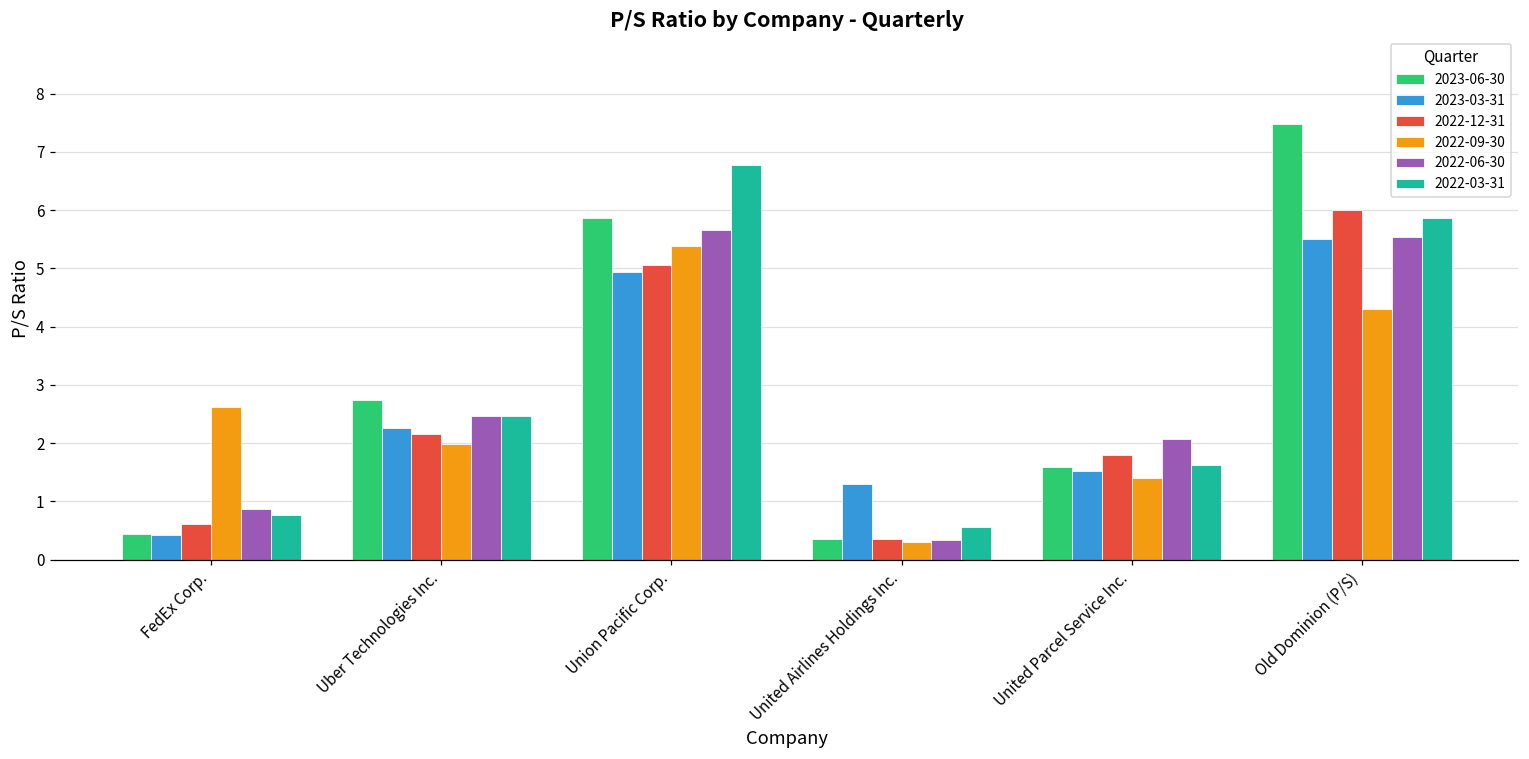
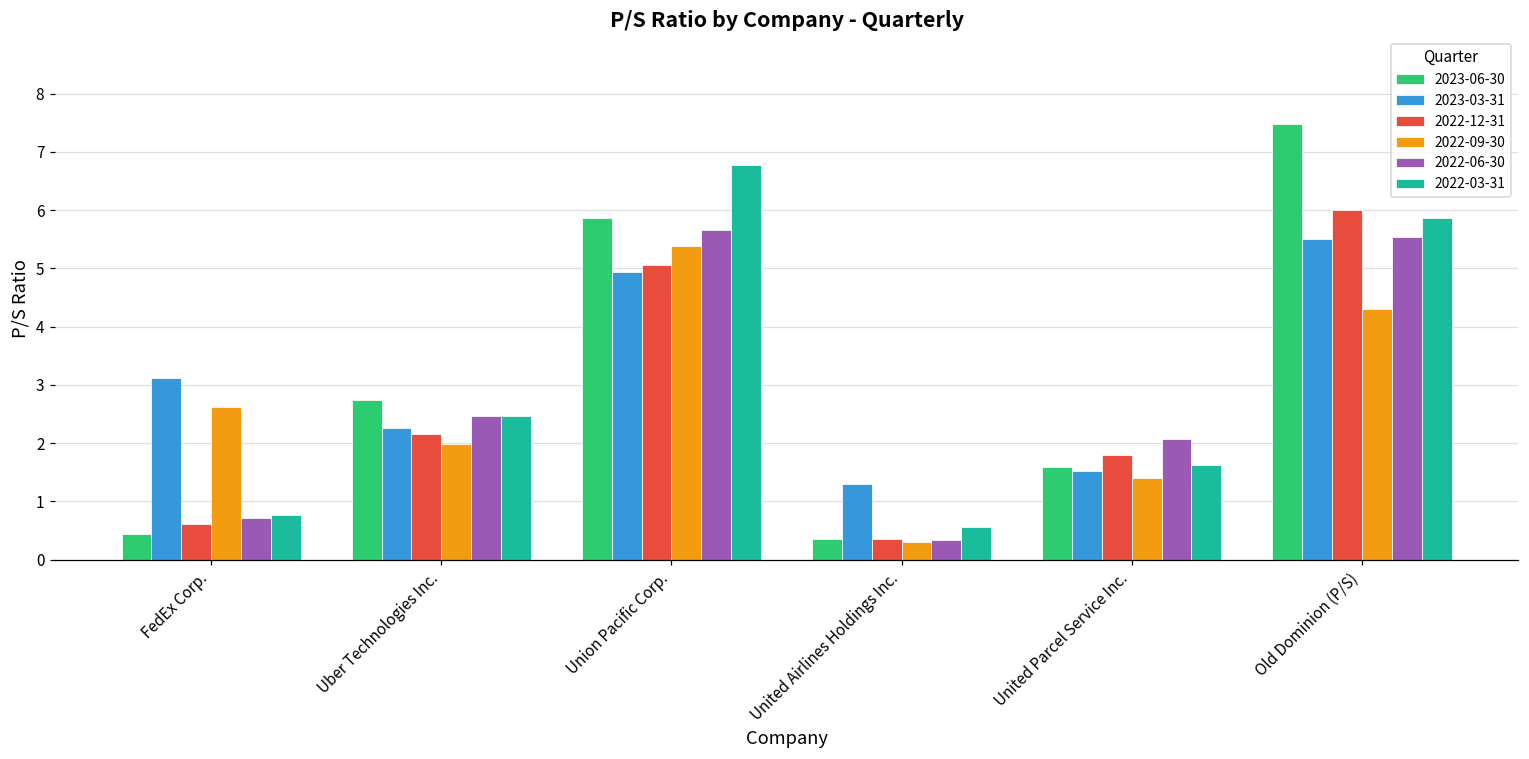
2023-03-31, FedEx Corp.: 0.4 -> 3.1
2022-06-30, FedEx Corp.: 0.9 -> 0.7
